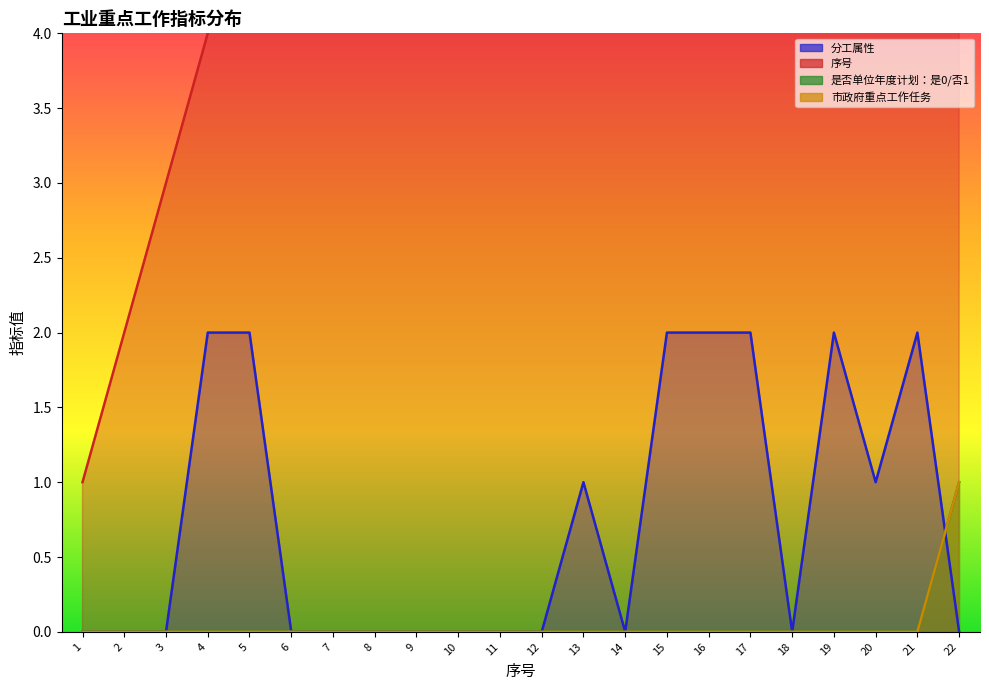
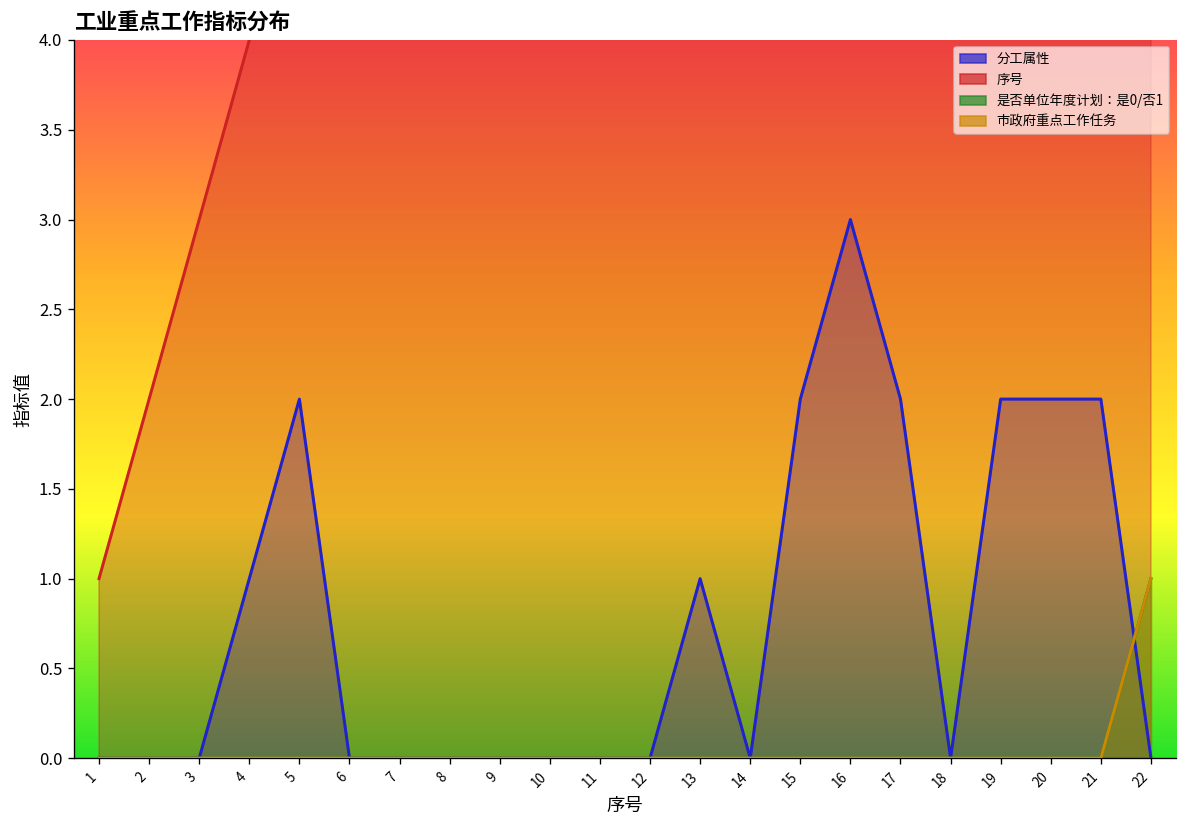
分工属性, 4: 2 -> 1
分工属性, 16: 2 -> 3
分工属性, 20: 1 -> 2
